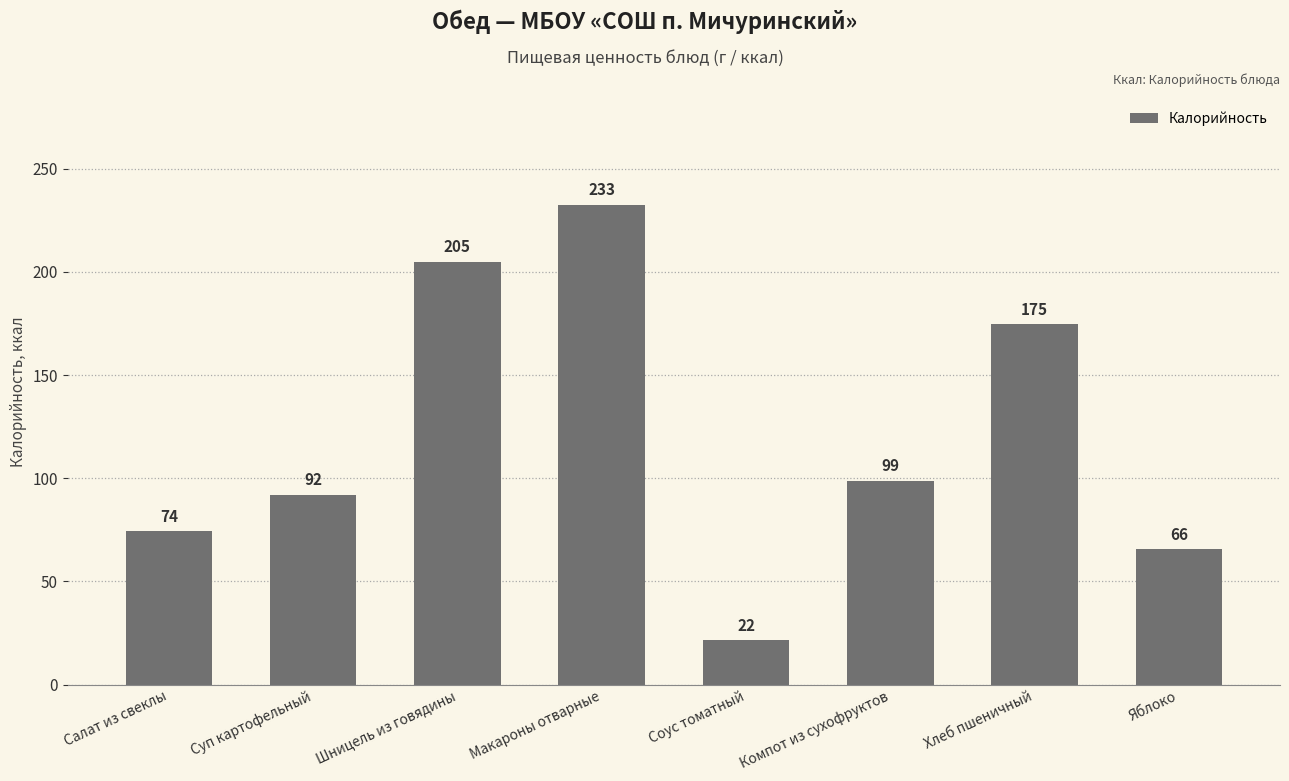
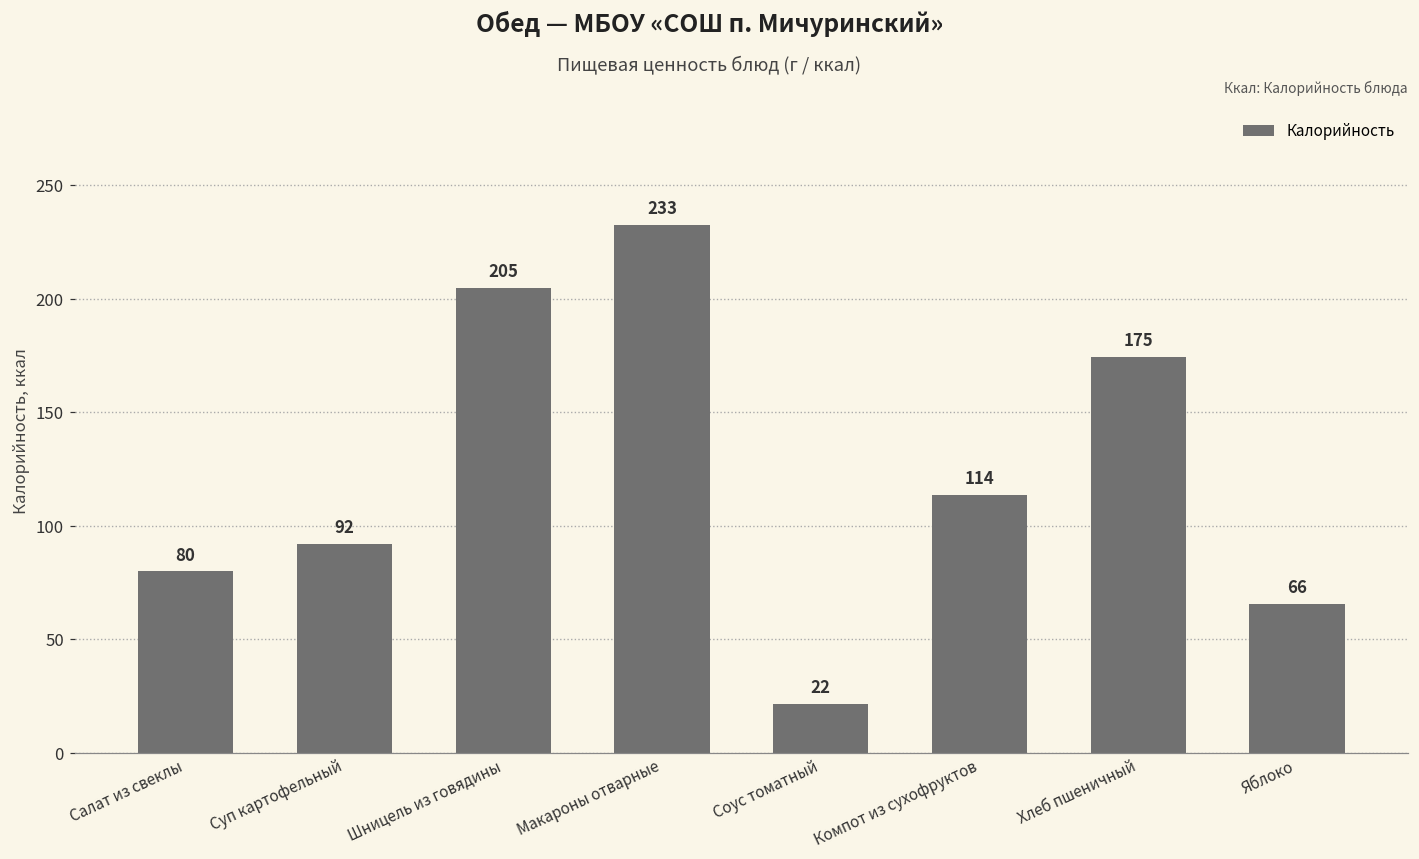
Салат из свеклы: 74 -> 80
Компот из сухофруктов: 99 -> 114
